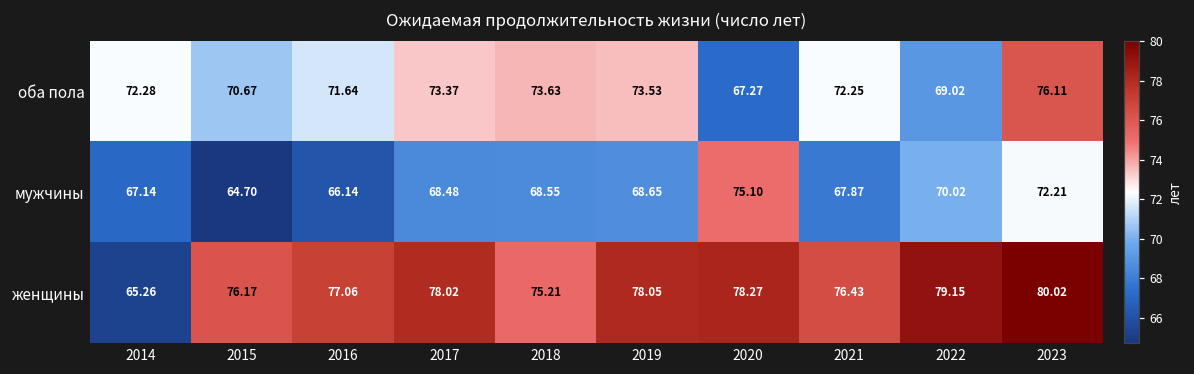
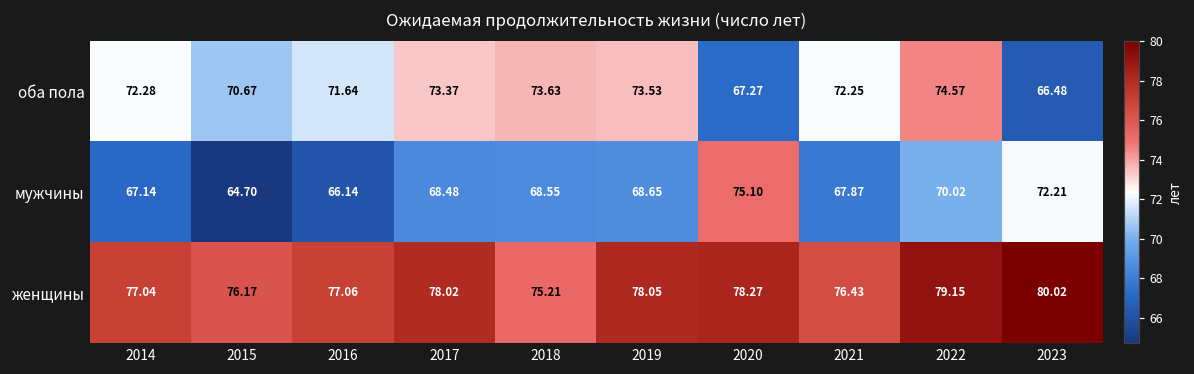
оба пола, 2022: 69.02 -> 74.57
оба пола, 2023: 76.11 -> 66.48
женщины, 2014: 65.26 -> 77.04
